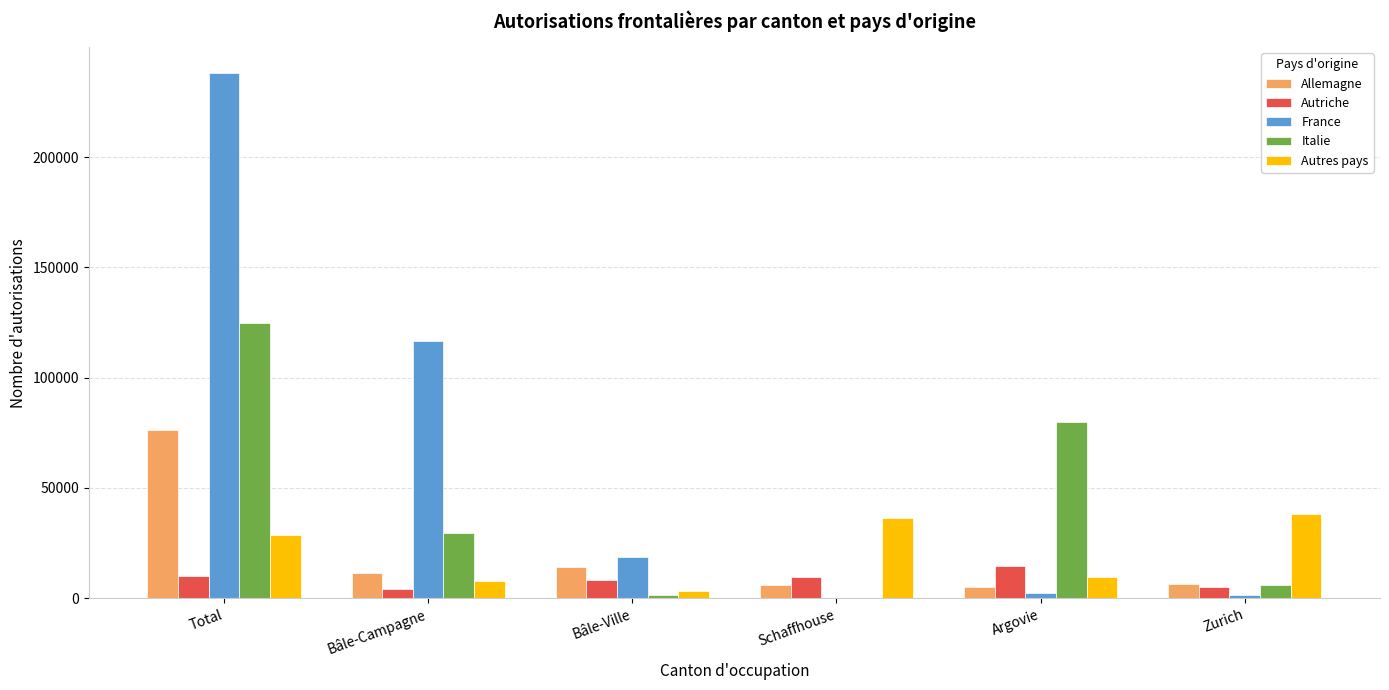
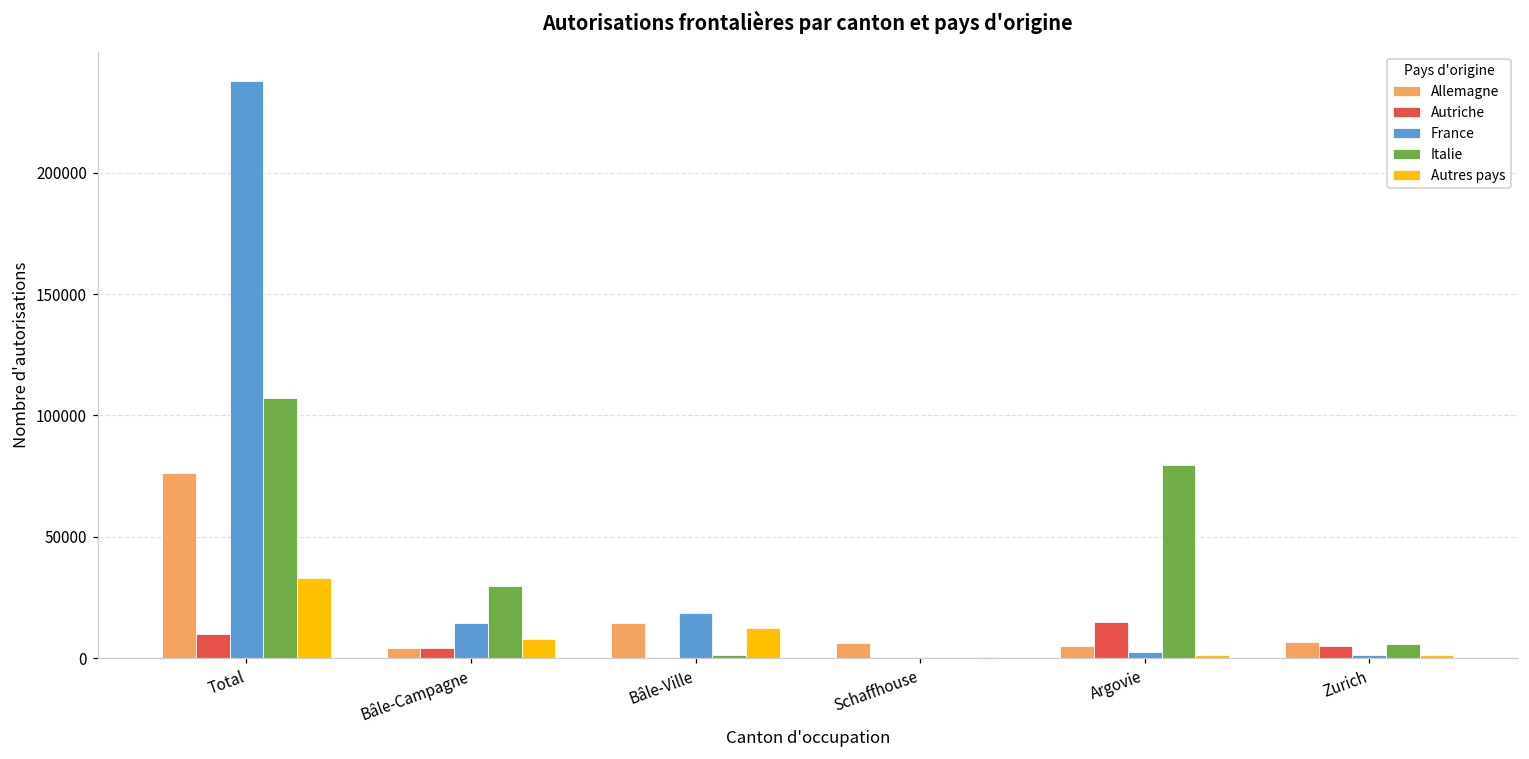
Italie, Total: 125000 -> 107000
Autres pays, Total: 29000 -> 33000
Allemagne, Bâle-Campagne: 12000 -> 4000
France, Bâle-Campagne: 117000 -> 14000
Autriche, Bâle-Ville: 8000 -> 0
Autres pays, Bâle-Ville: 3000 -> 13000
Autriche, Schaffhouse: 9000 -> 0
Autres pays, Schaffhouse: 36000 -> 0
Autres pays, Argovie: 10000 -> 1000
Autres pays, Zurich: 38000 -> 1000
